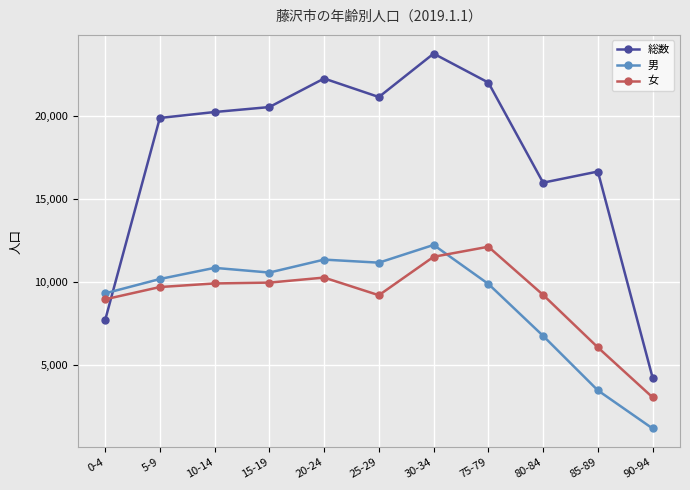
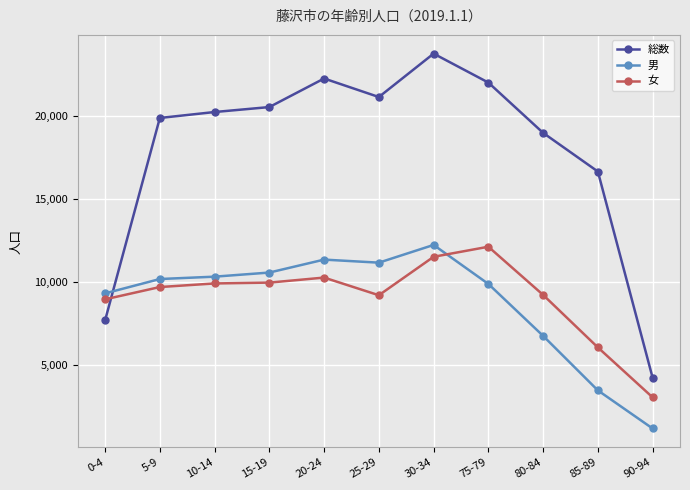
男, 10-14: 10,900 -> 10,300
総数, 80-84: 16,000 -> 19,000
